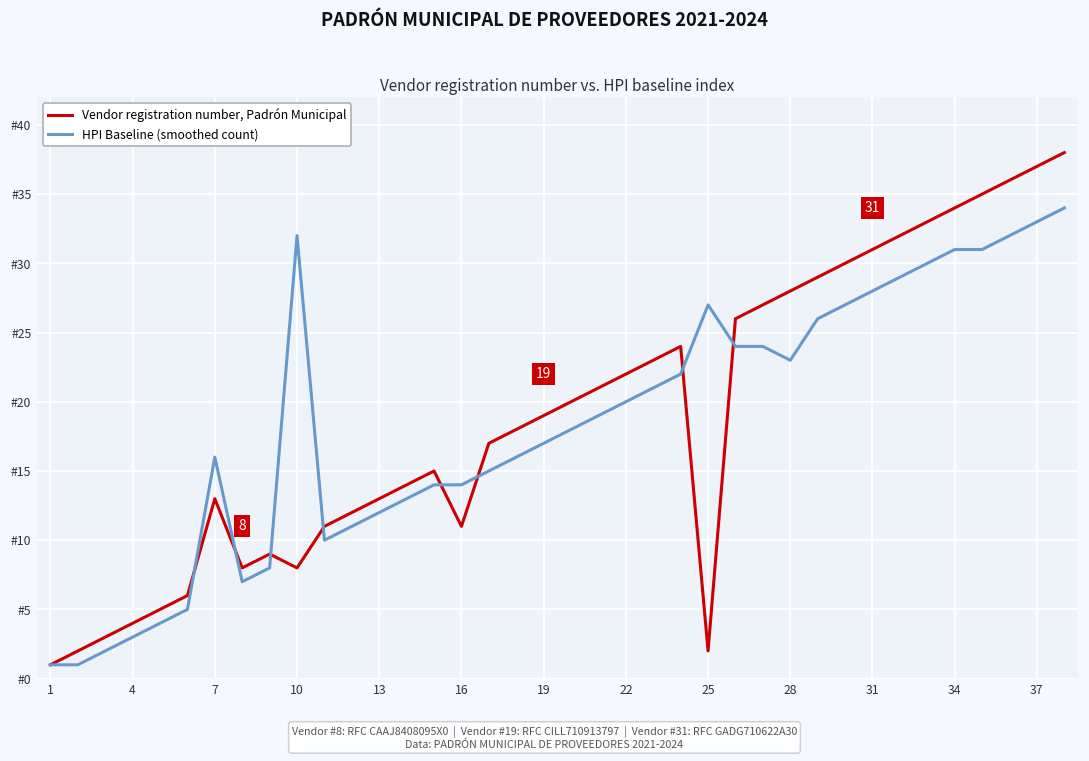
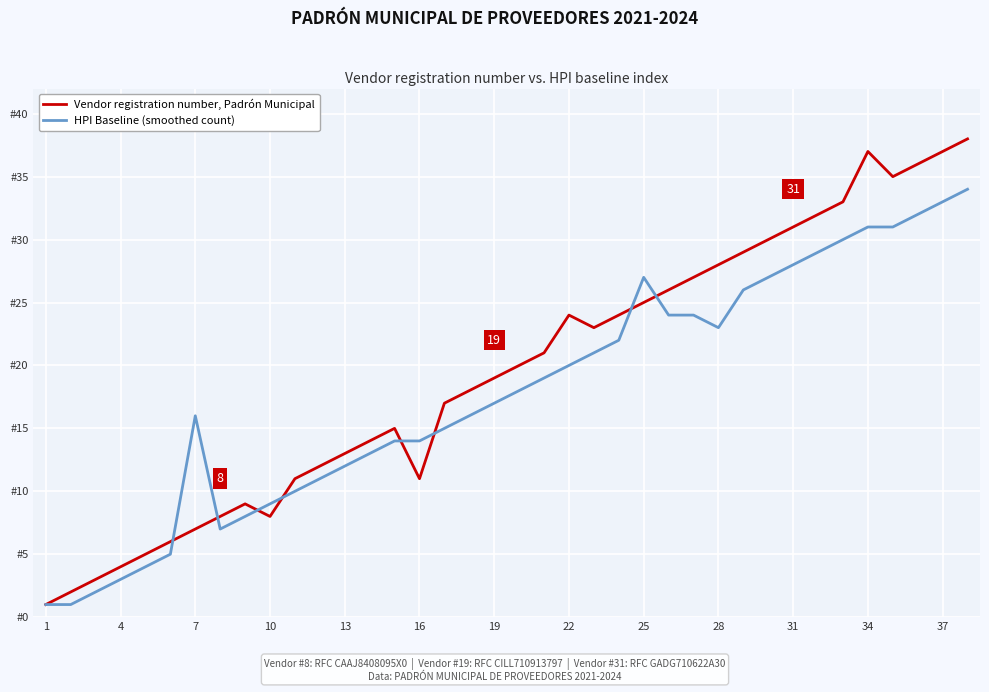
Vendor registration number, Padrón Municipal, 7: #13 -> #7
HPI Baseline (smoothed count), 10: #32 -> #9
Vendor registration number, Padrón Municipal, 22: #22 -> #24
Vendor registration number, Padrón Municipal, 25: #2 -> #25
Vendor registration number, Padrón Municipal, 34: #34 -> #37
